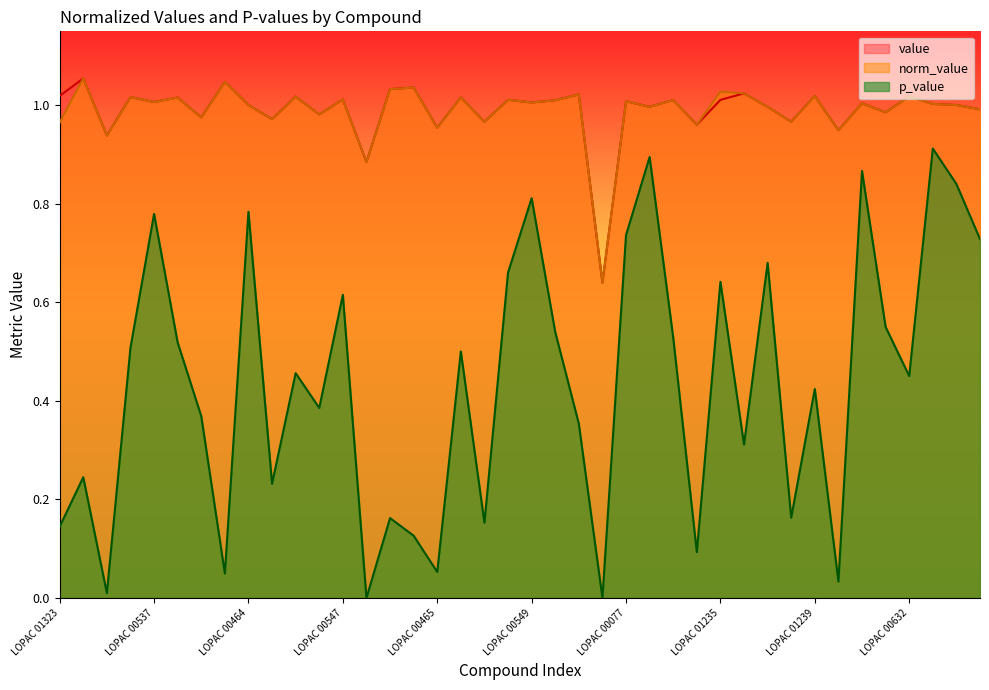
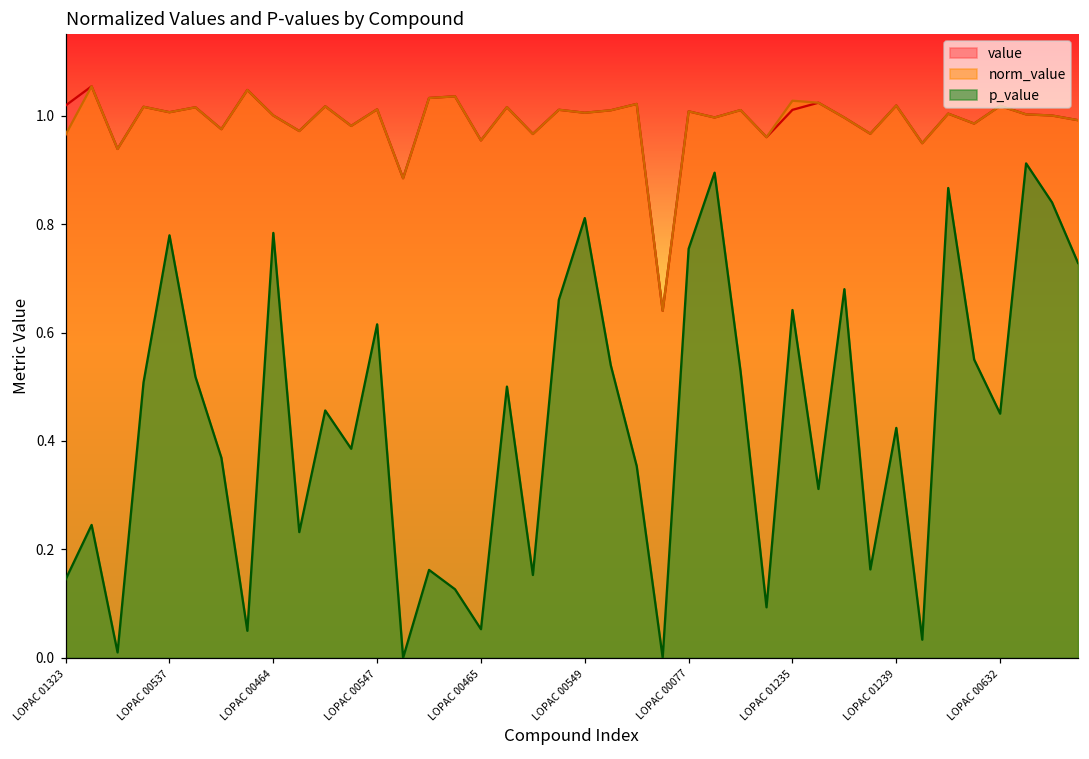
p_value, LOPAC 00077: 0.74 -> 0.75
